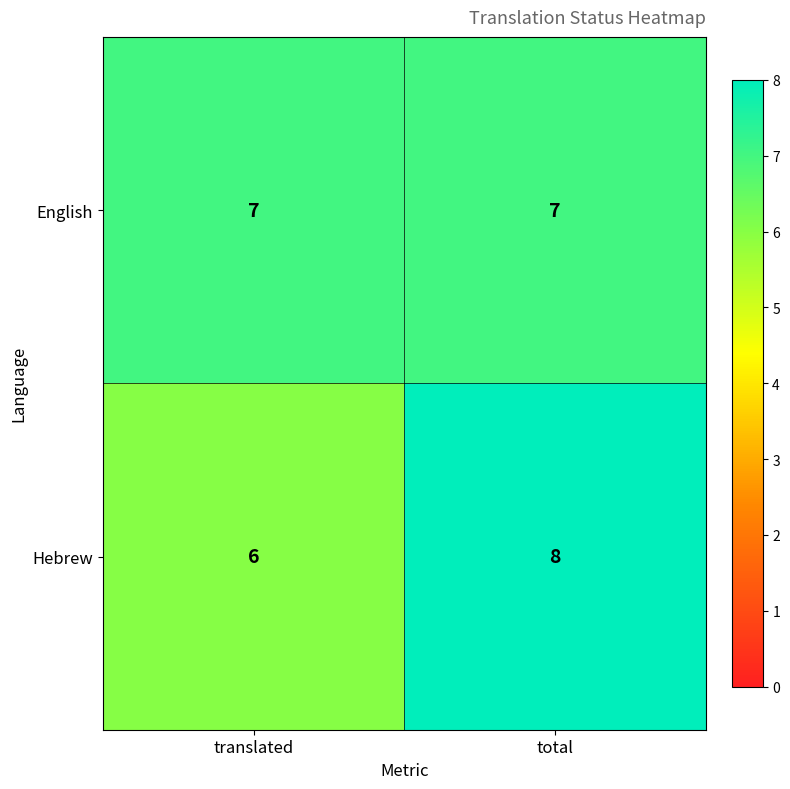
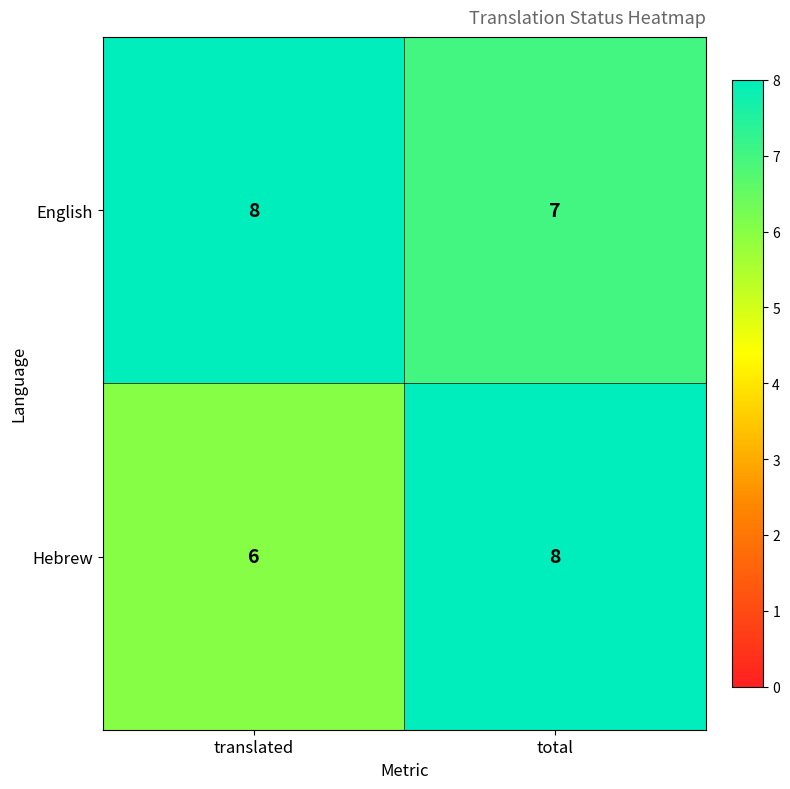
English, translated: 7 -> 8
